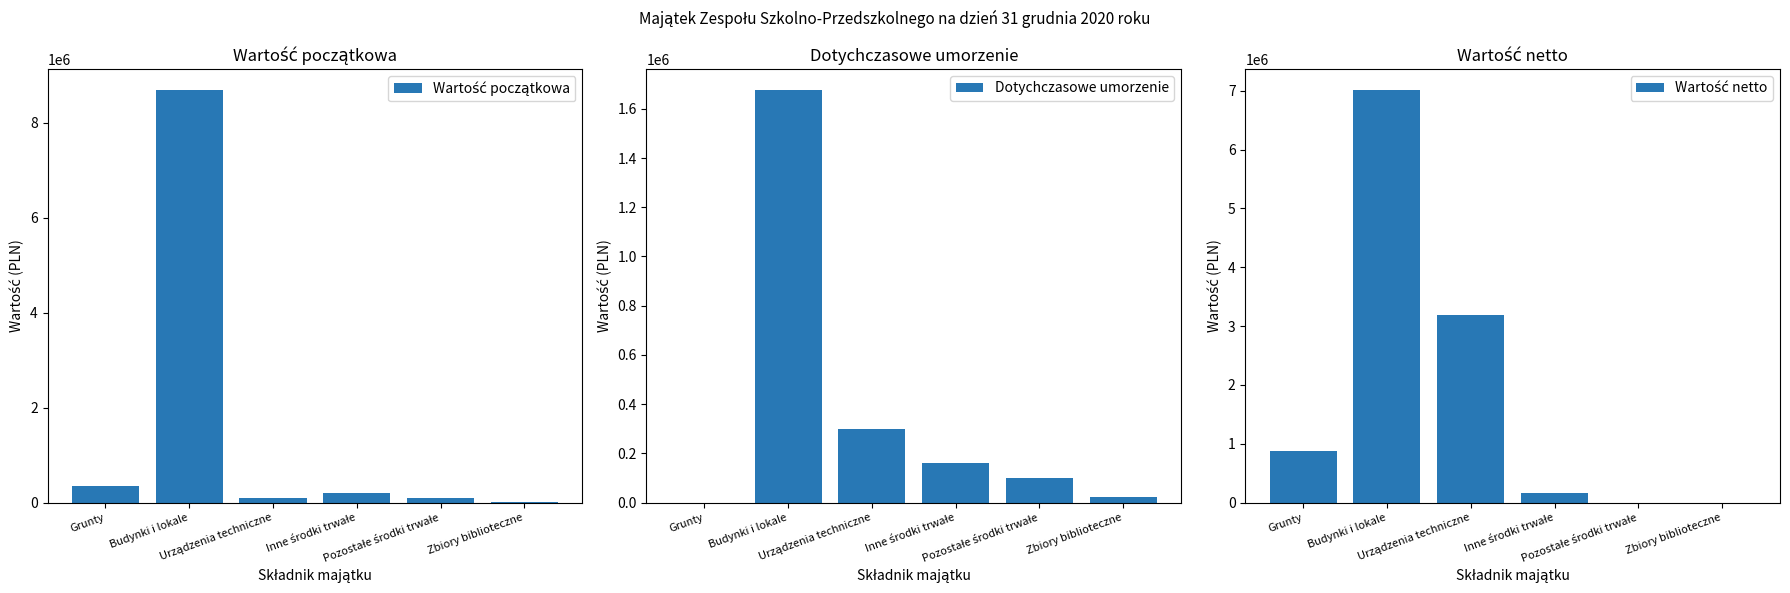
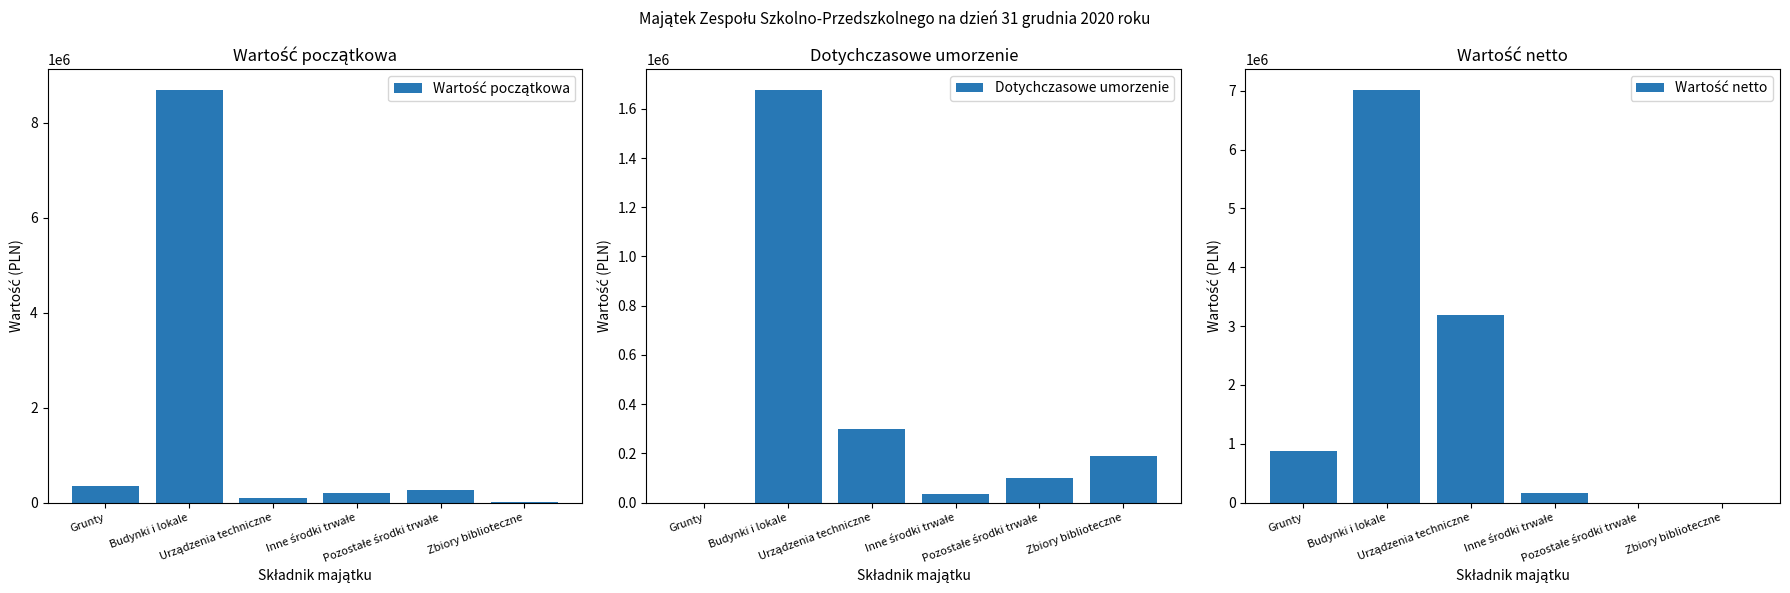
Wartość początkowa, Pozostałe środki trwałe: 100000 -> 300000
Dotychczasowe umorzenie, Inne środki trwałe: 160000 -> 30000
Dotychczasowe umorzenie, Zbiory biblioteczne: 20000 -> 190000
